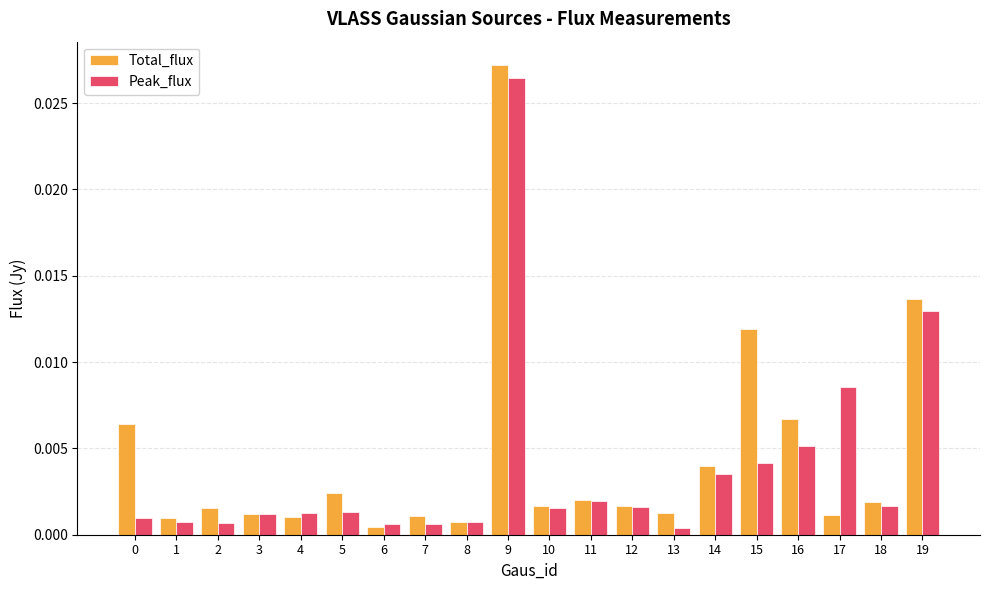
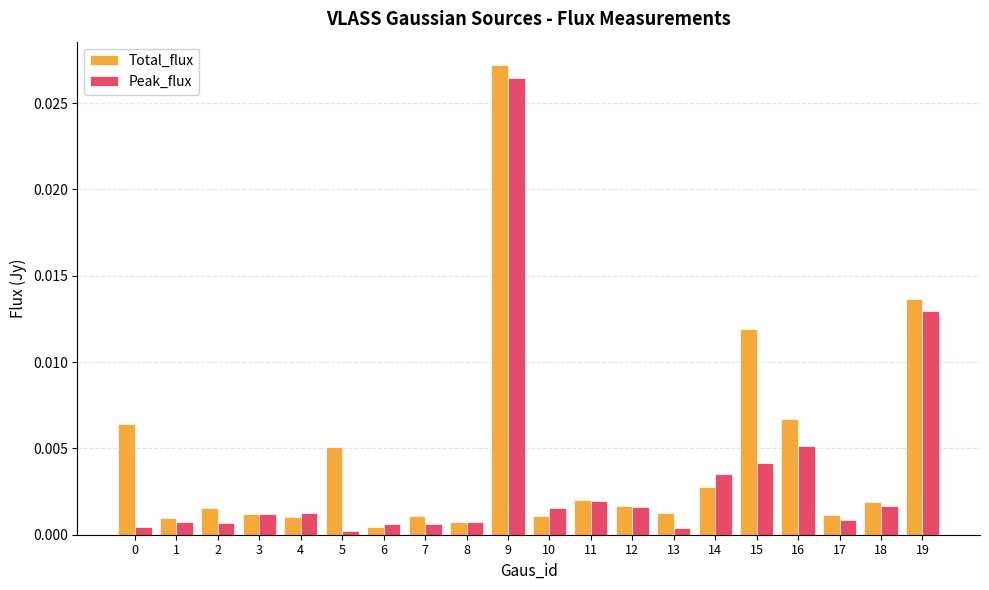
Peak_flux, 0: 0.0010 -> 0.0004
Total_flux, 5: 0.0024 -> 0.0051
Peak_flux, 5: 0.0013 -> 0.0002
Total_flux, 10: 0.0016 -> 0.0011
Total_flux, 14: 0.0040 -> 0.0028
Peak_flux, 17: 0.0086 -> 0.0008
